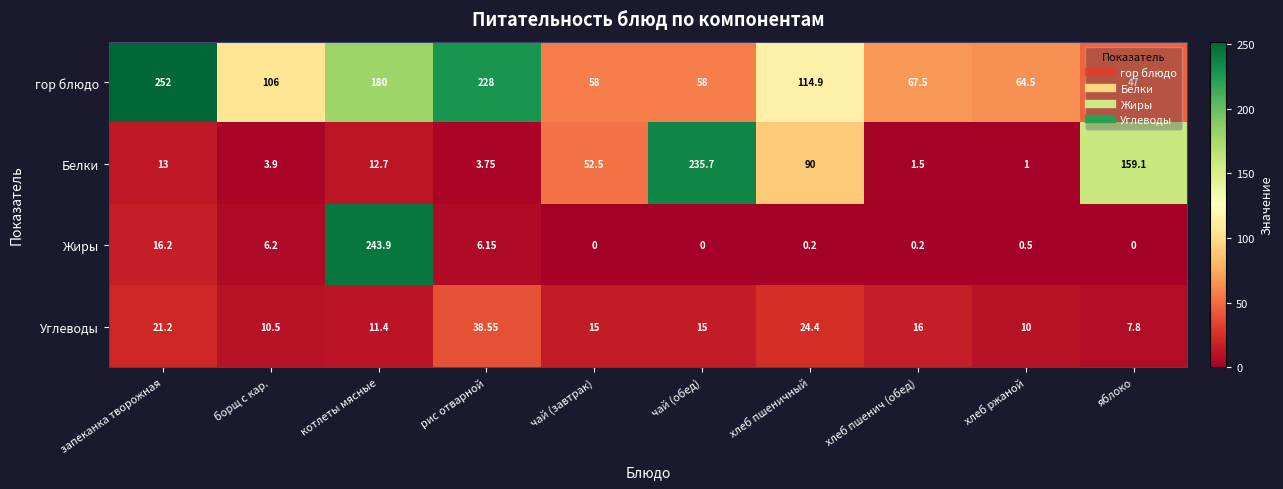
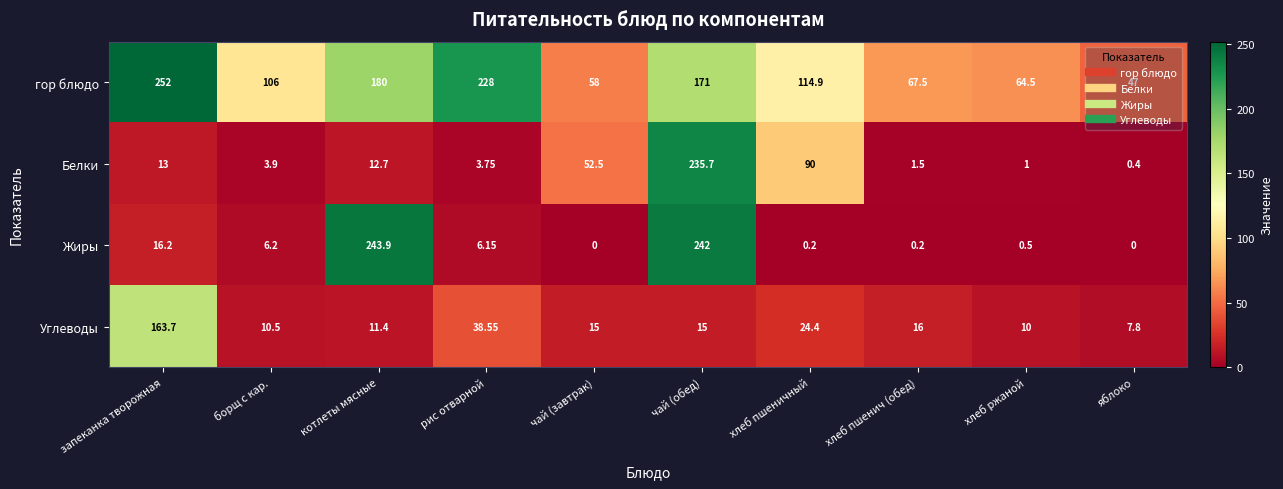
гор блюдо, чай (обед): 58 -> 171
Белки, яблоко: 159.1 -> 0.4
Жиры, чай (обед): 0 -> 242
Углеводы, запеканка творожная: 21.2 -> 163.7
